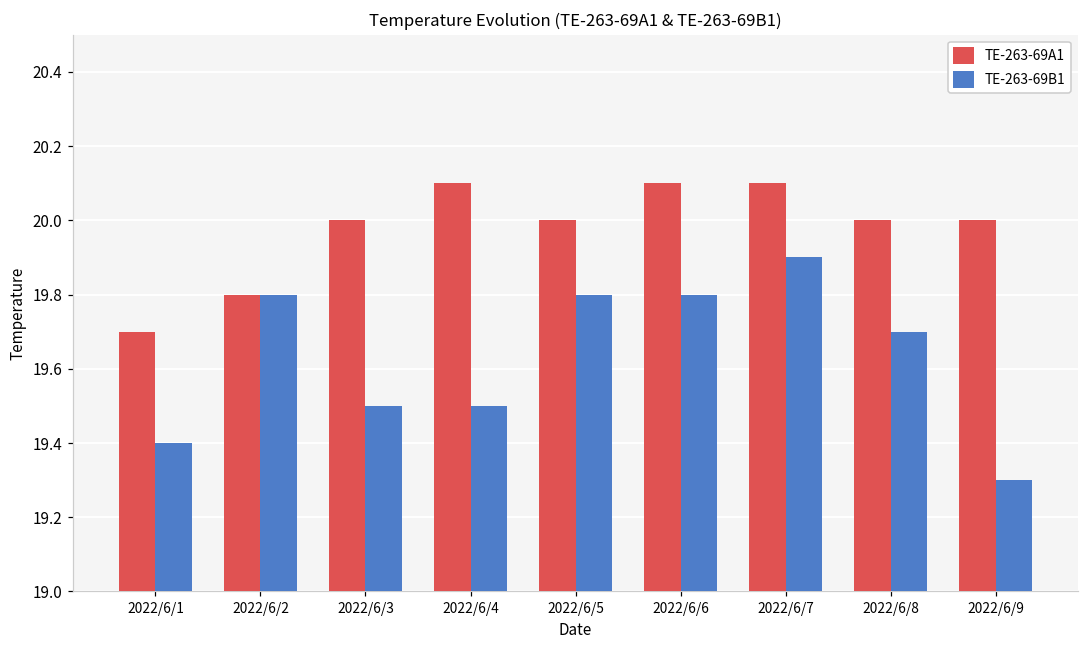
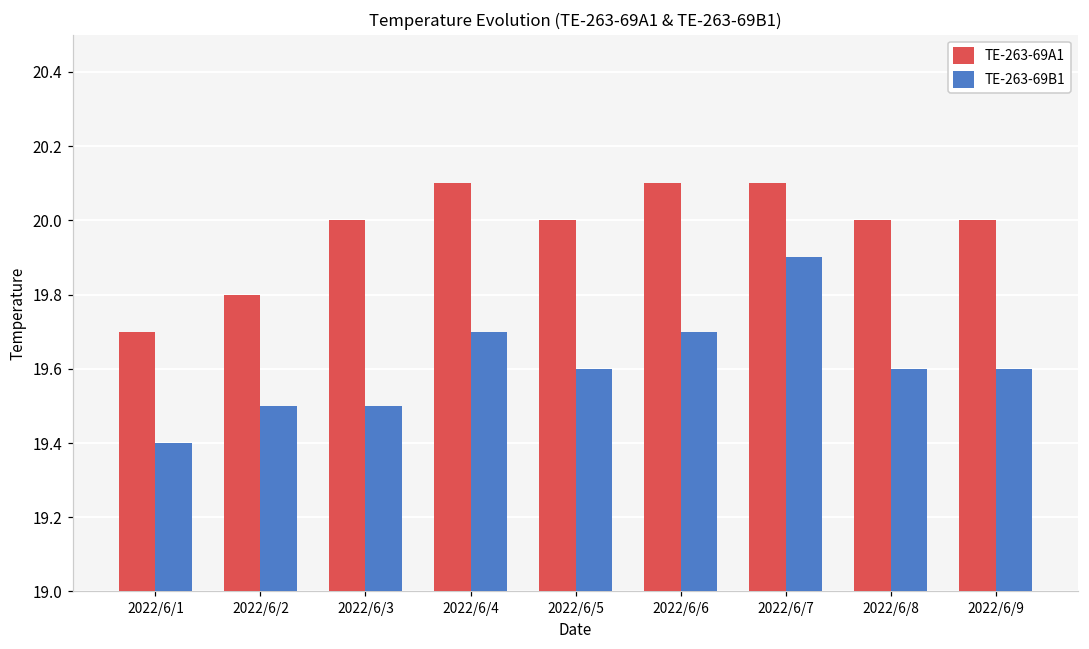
TE-263-69B1, 2022/6/2: 19.8 -> 19.5
TE-263-69B1, 2022/6/4: 19.5 -> 19.7
TE-263-69B1, 2022/6/5: 19.8 -> 19.6
TE-263-69B1, 2022/6/6: 19.8 -> 19.7
TE-263-69B1, 2022/6/8: 19.7 -> 19.6
TE-263-69B1, 2022/6/9: 19.3 -> 19.6
